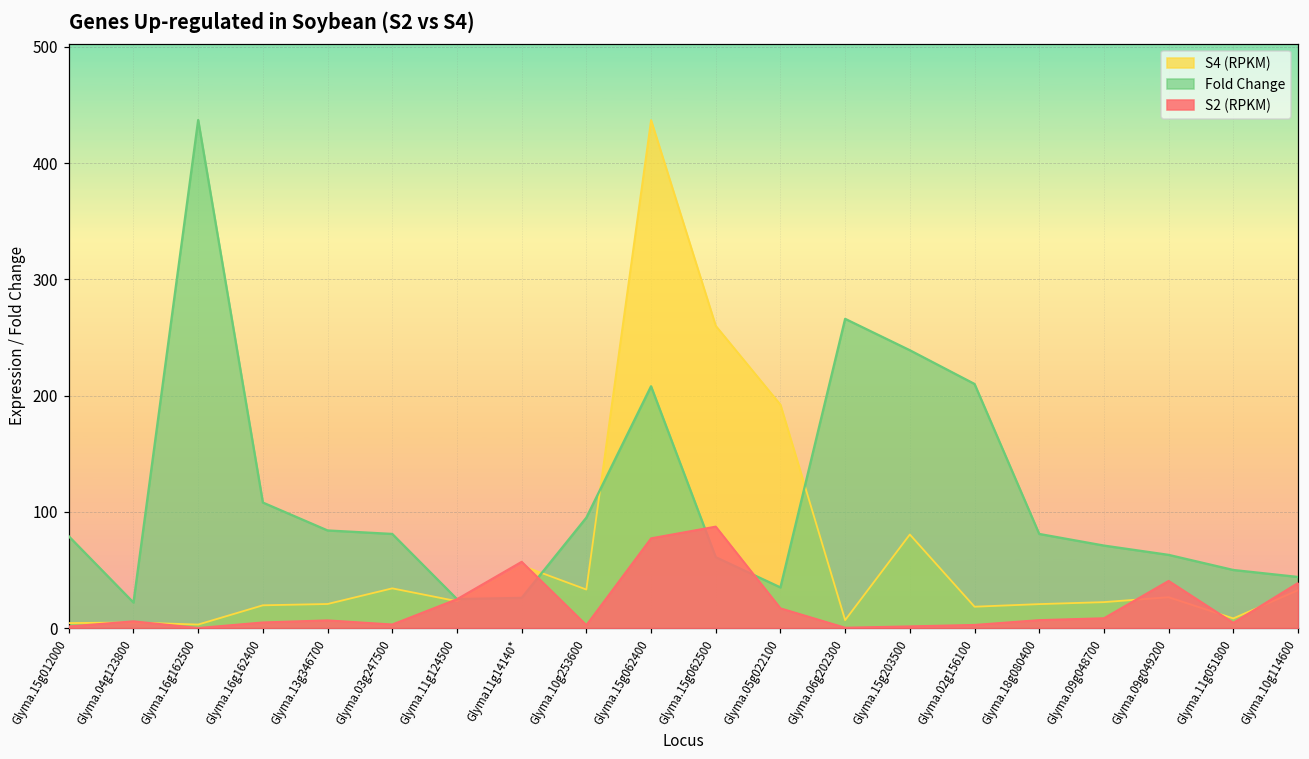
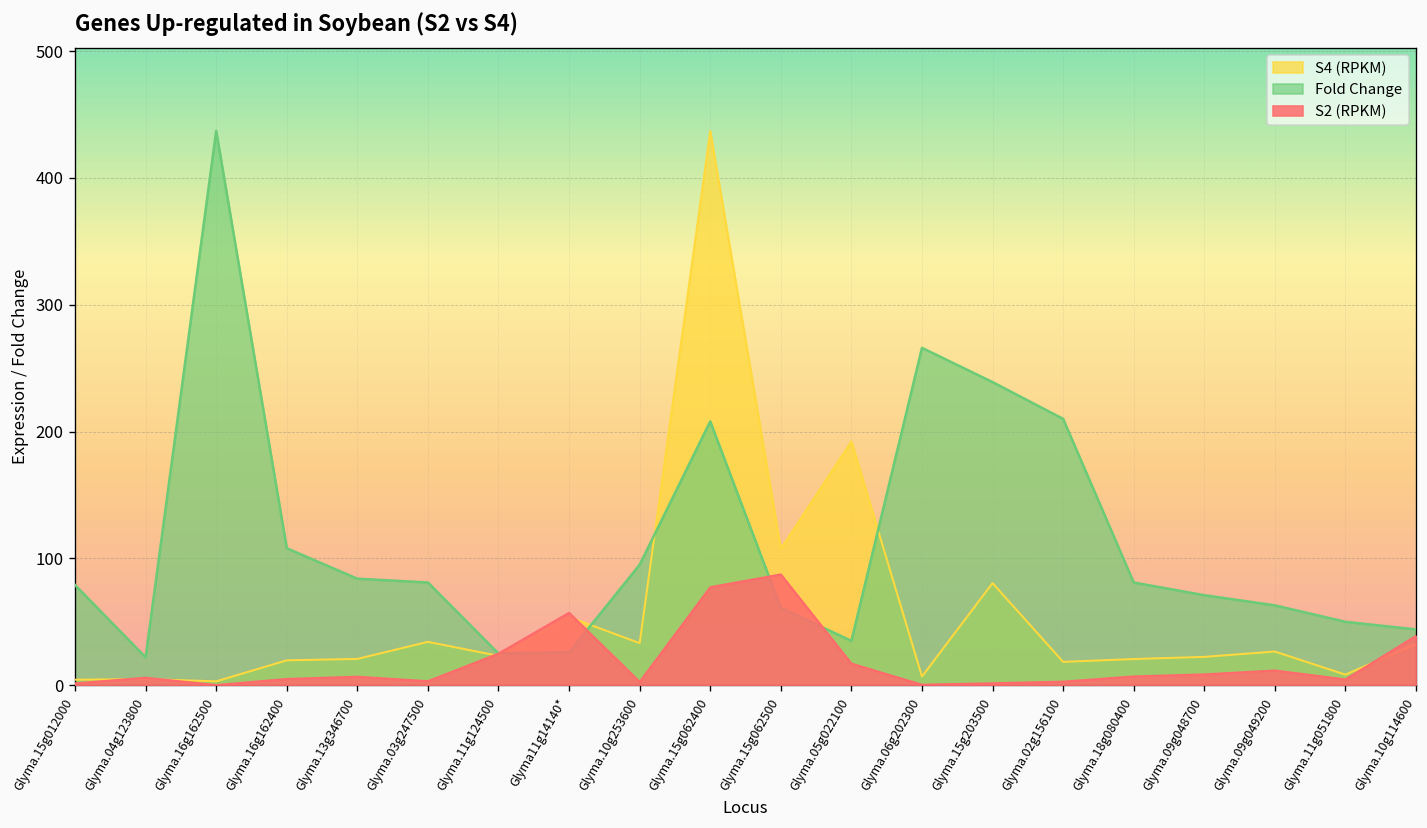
S4 (RPKM), Glyma.15g062500: 260 -> 108
S2 (RPKM), Glyma.09g049200: 41 -> 12
